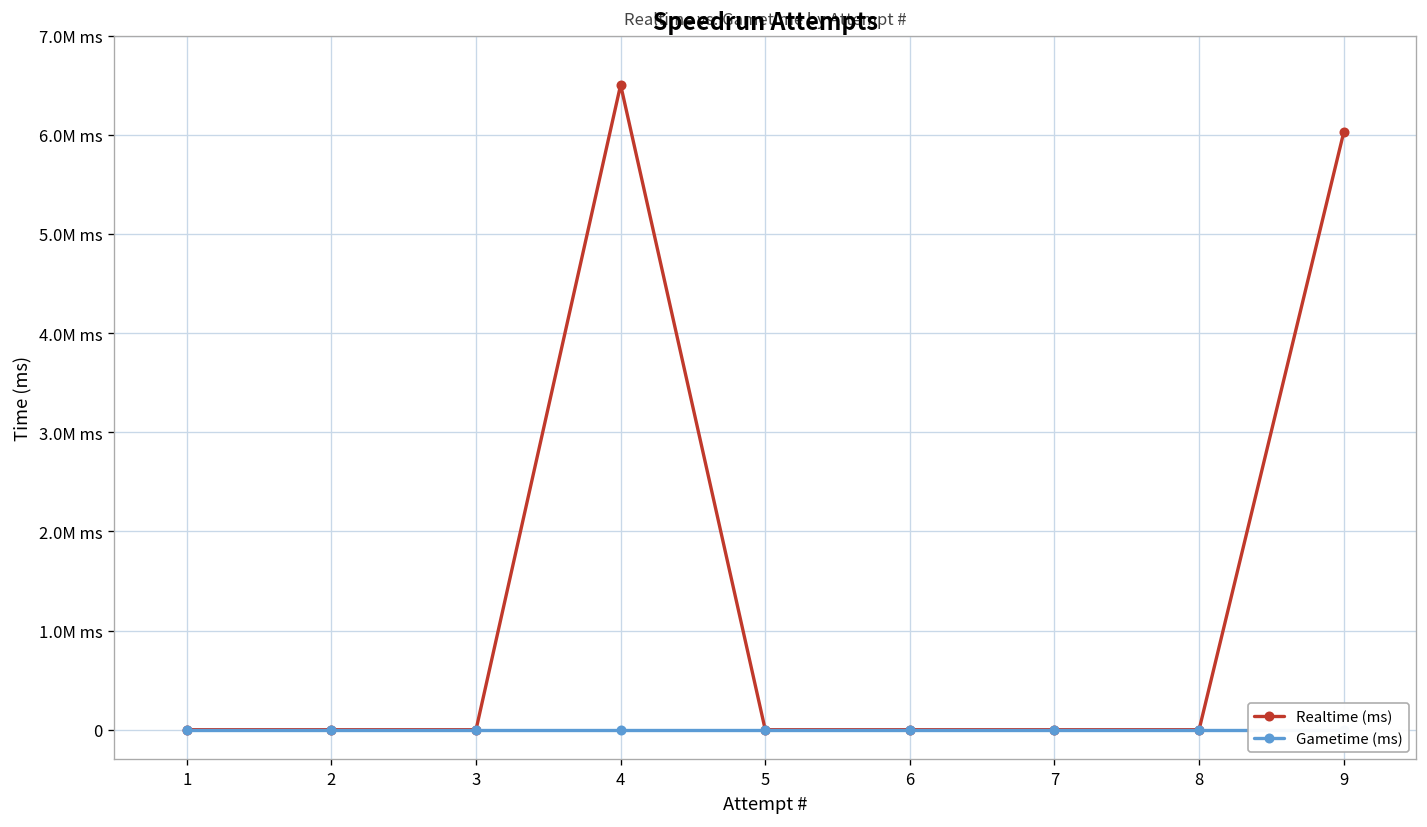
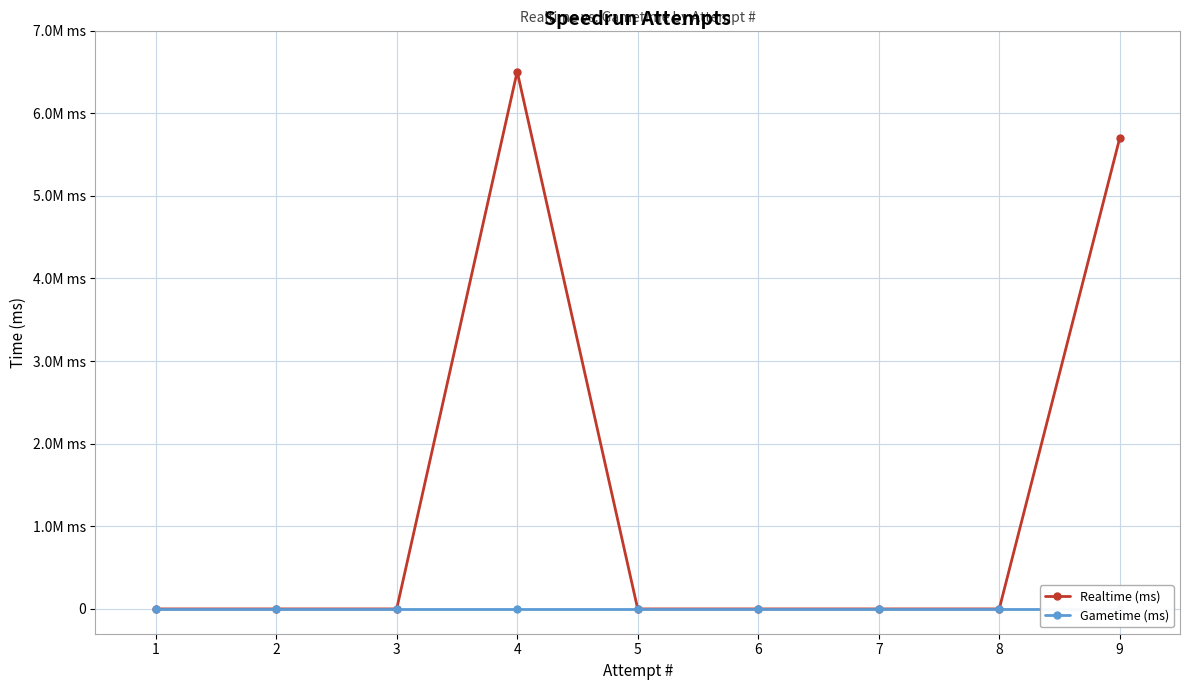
Realtime (ms), 9: 6.0M ms -> 5.7M ms
